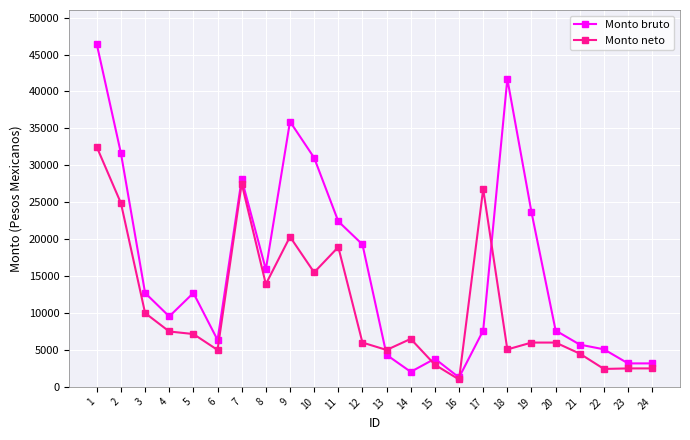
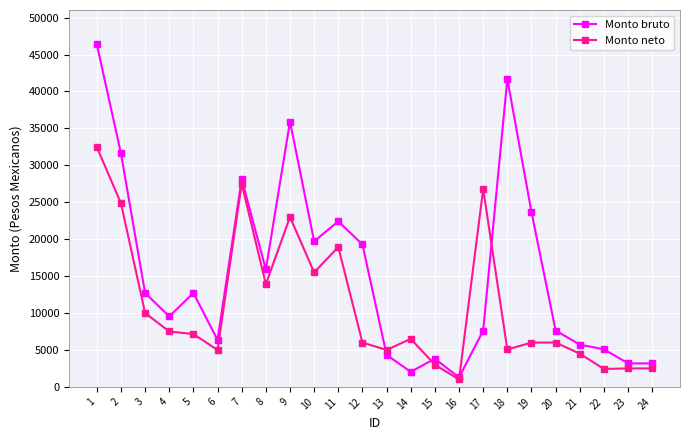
Monto neto, 9: 20000 -> 23000
Monto bruto, 10: 31000 -> 20000
